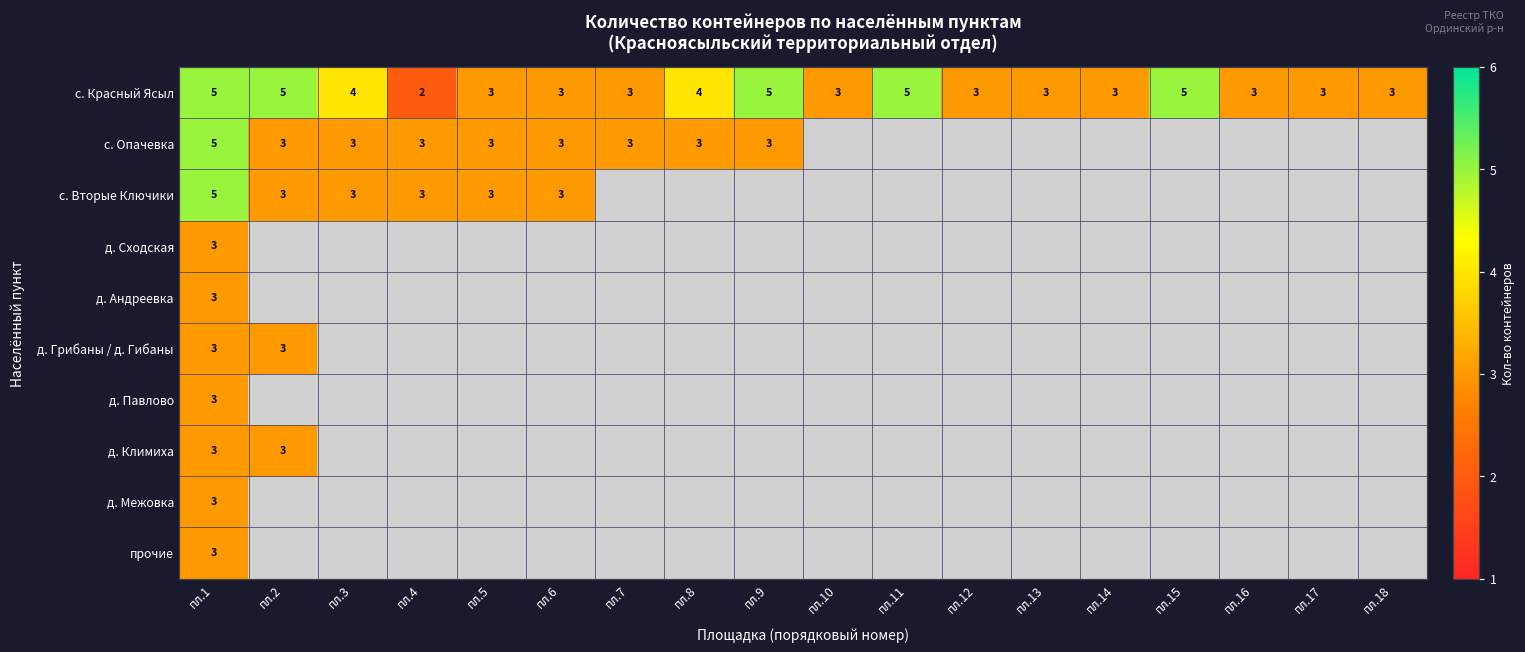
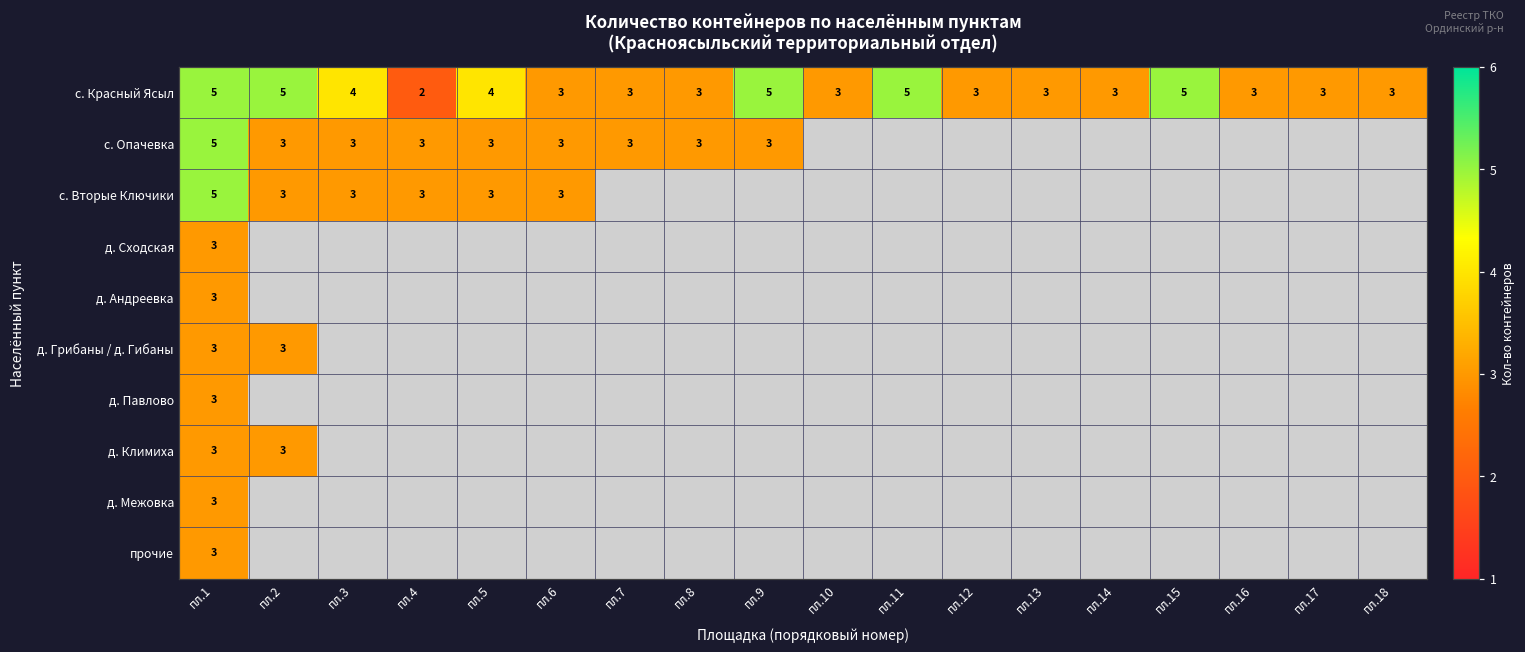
с. Красный Ясыл, пл.5: 3 -> 4
с. Красный Ясыл, пл.8: 4 -> 3
